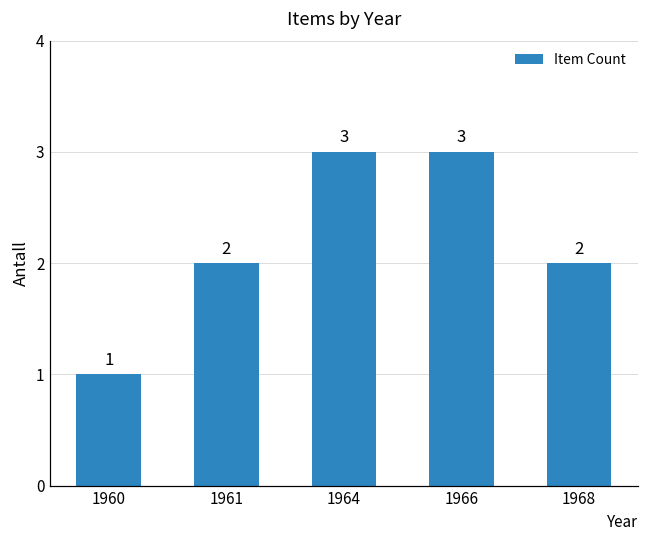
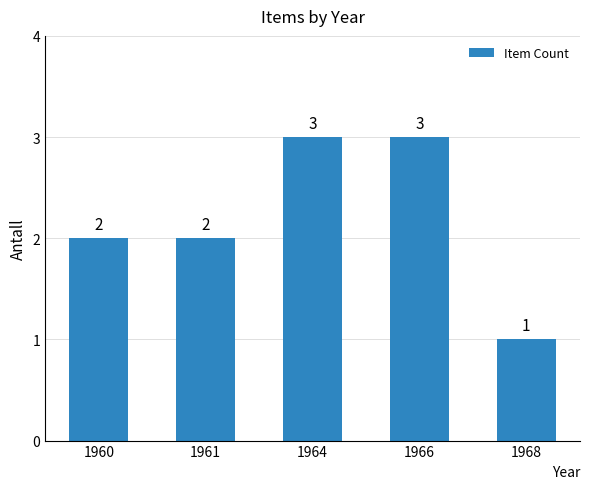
1960: 1 -> 2
1968: 2 -> 1
